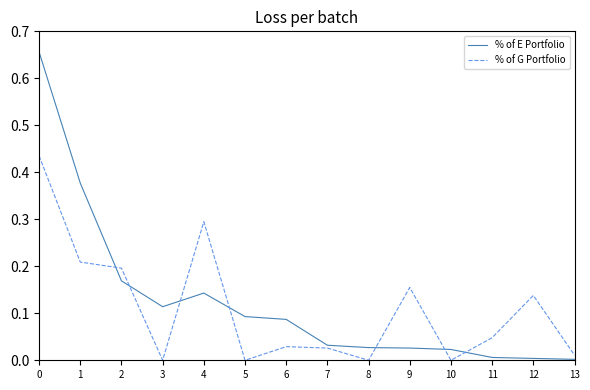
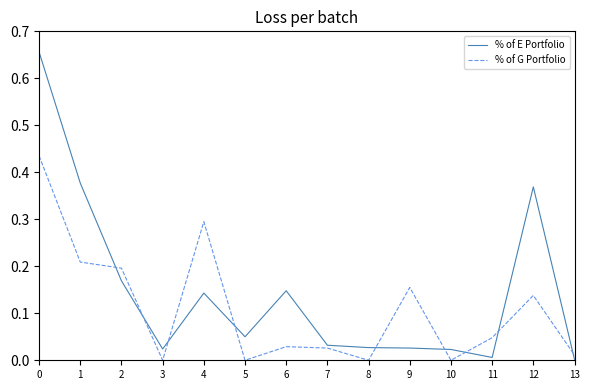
% of E Portfolio, 3: 0.11 -> 0.02
% of E Portfolio, 5: 0.09 -> 0.05
% of E Portfolio, 6: 0.09 -> 0.15
% of E Portfolio, 12: 0.00 -> 0.37
